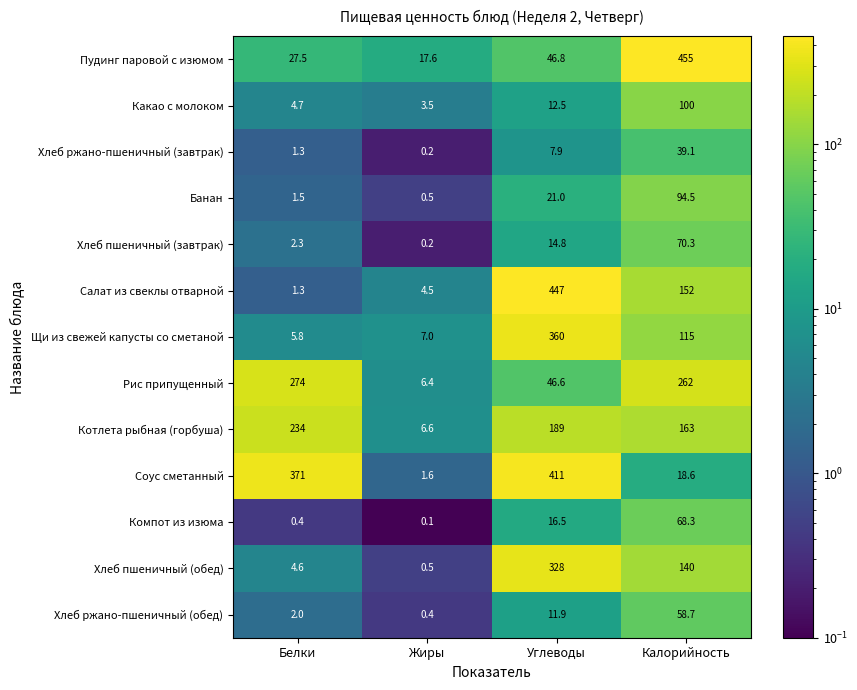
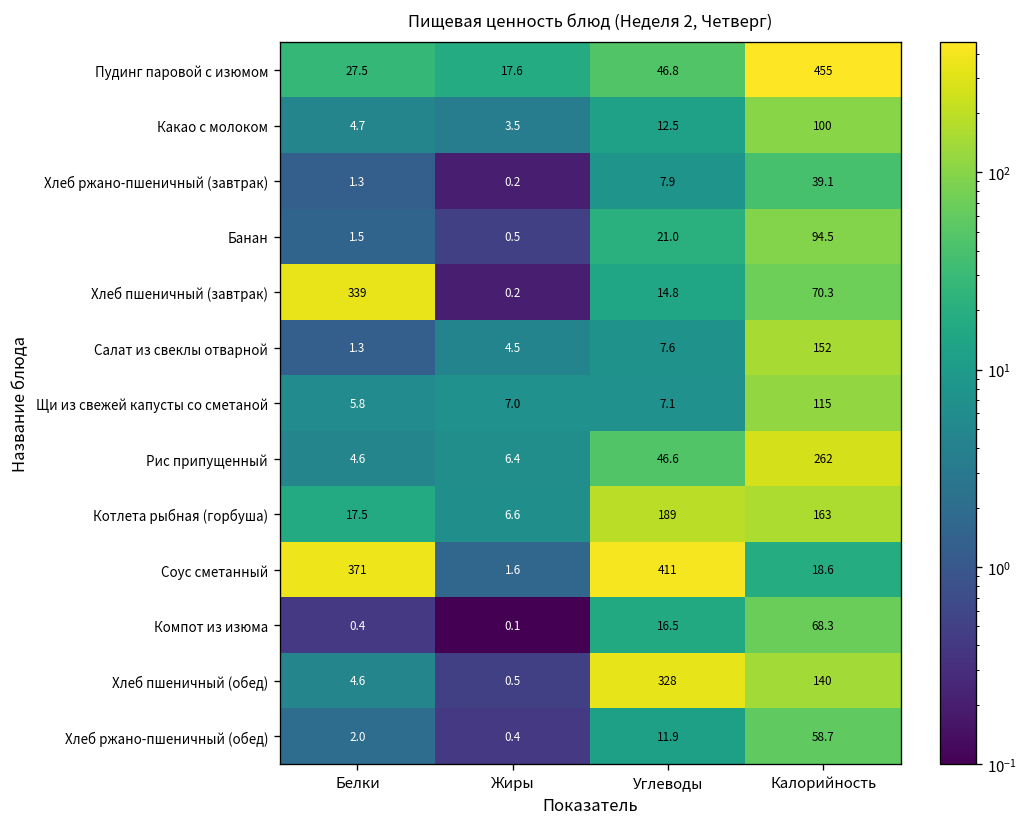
Хлеб пшеничный (завтрак), Белки: 2.3 -> 339
Салат из свеклы отварной, Углеводы: 447 -> 7.6
Щи из свежей капусты со сметаной, Углеводы: 360 -> 7.1
Рис припущенный, Белки: 274 -> 4.6
Котлета рыбная (горбуша), Белки: 234 -> 17.5
